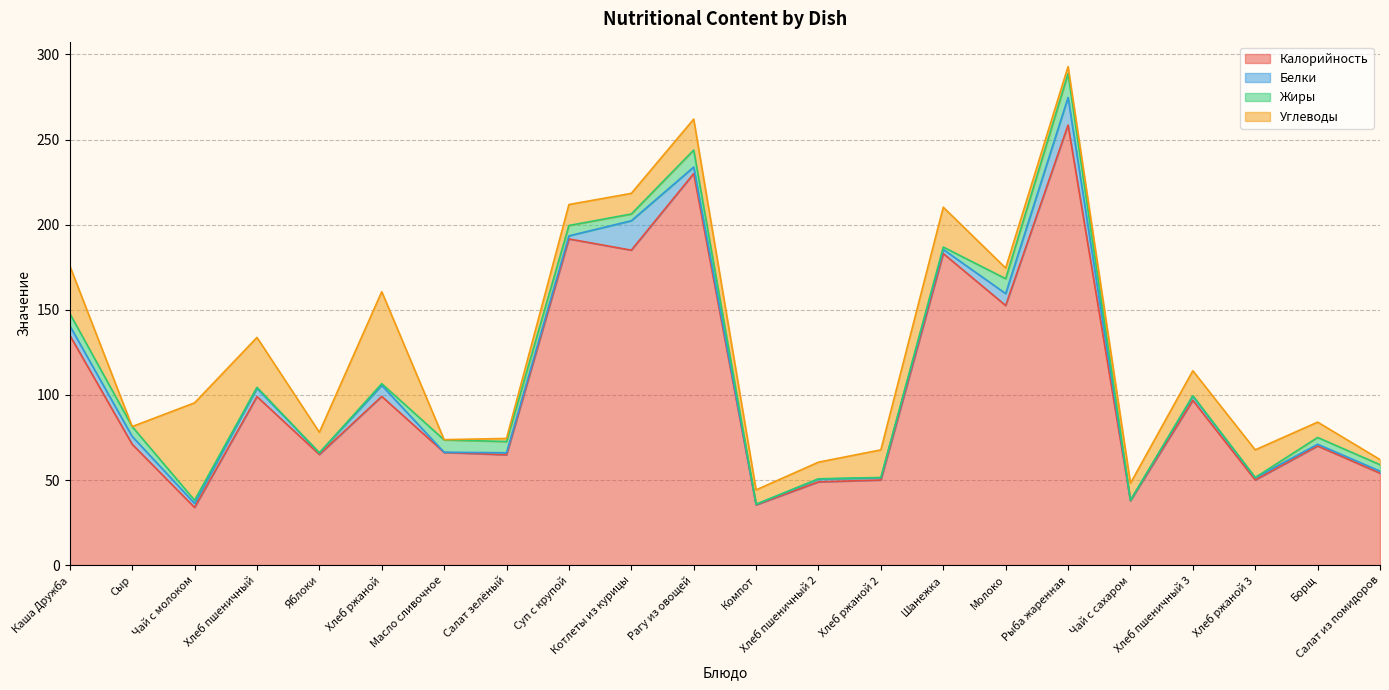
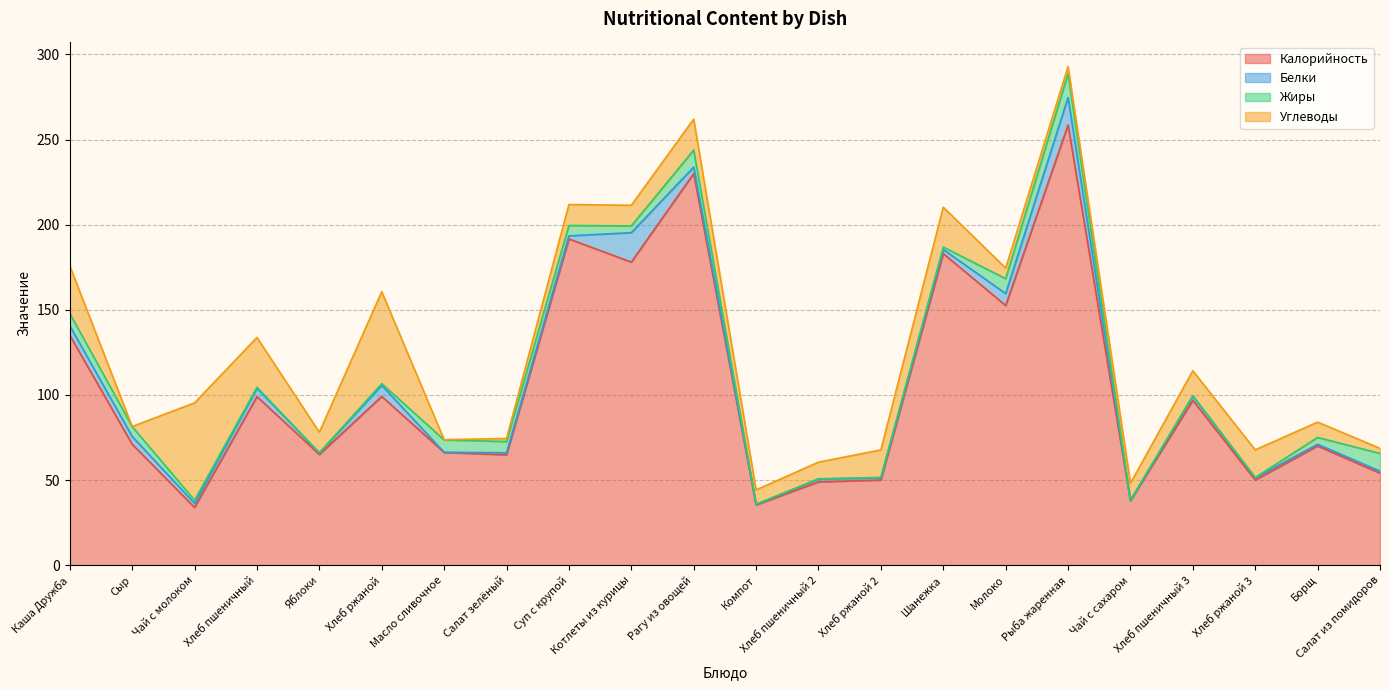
Калорийность, Котлеты из курицы: 185 -> 178
Жиры, Салат из помидоров: 4 -> 10
